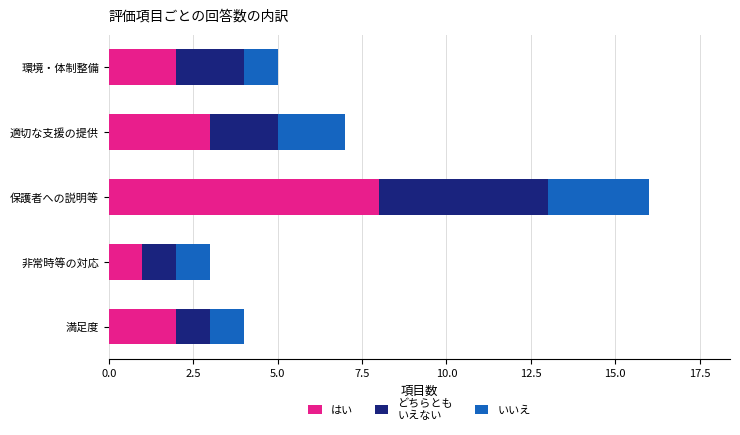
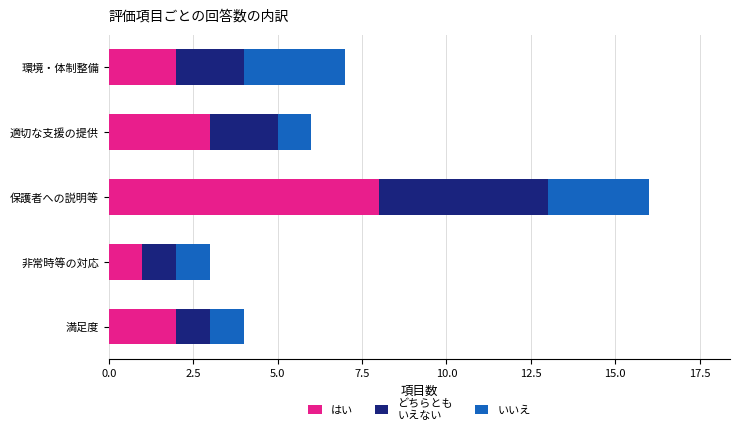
いいえ, 環境・体制整備: 1 -> 3
いいえ, 適切な支援の提供: 2 -> 1
